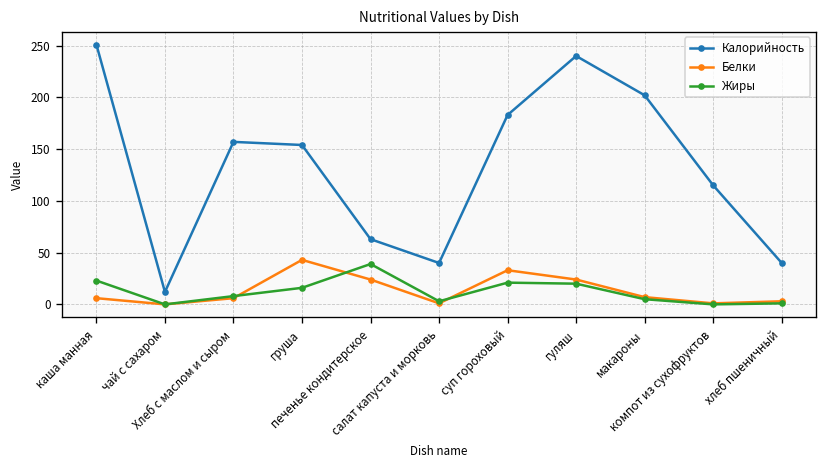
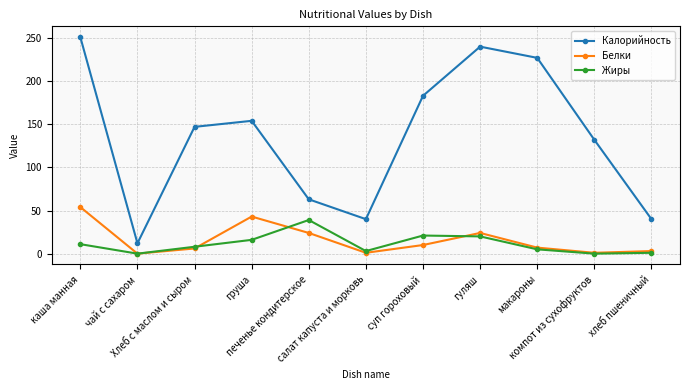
Белки, каша манная: 10 -> 50
Жиры, каша манная: 20 -> 10
Калорийность, Хлеб с маслом и сыром: 160 -> 150
Белки, суп гороховый: 30 -> 10
Калорийность, макароны: 200 -> 230
Калорийность, компот из сухофруктов: 120 -> 130
